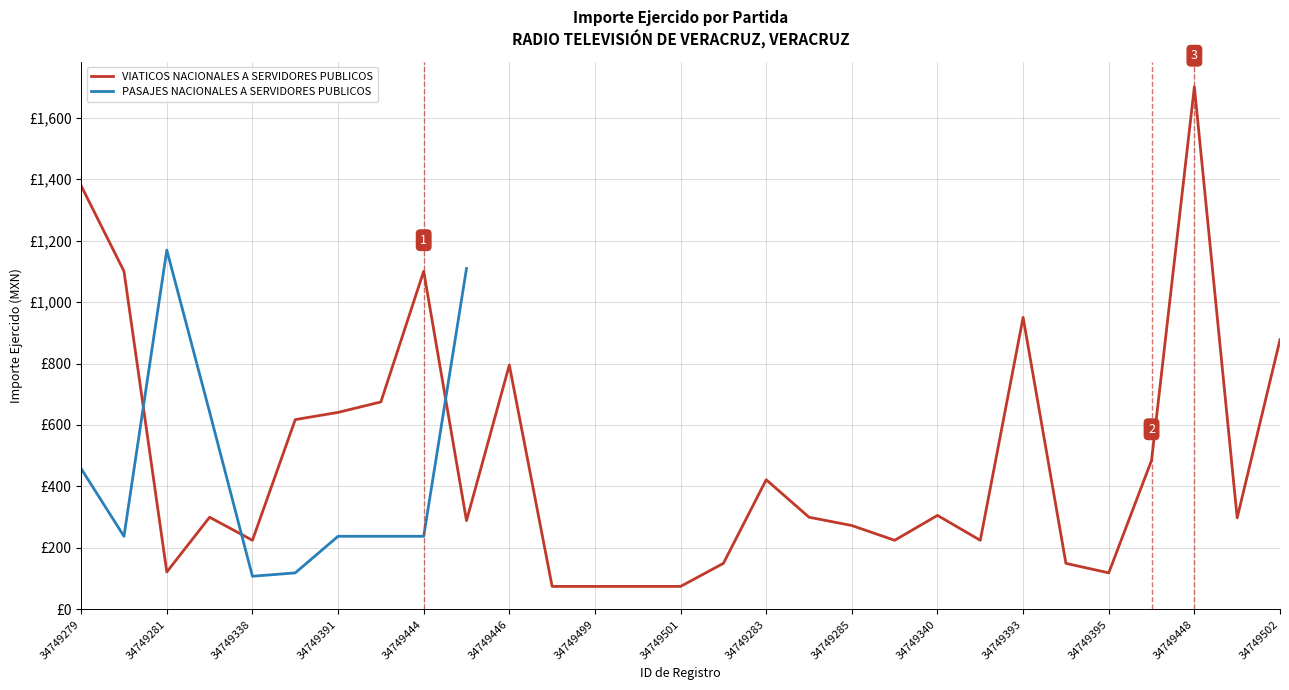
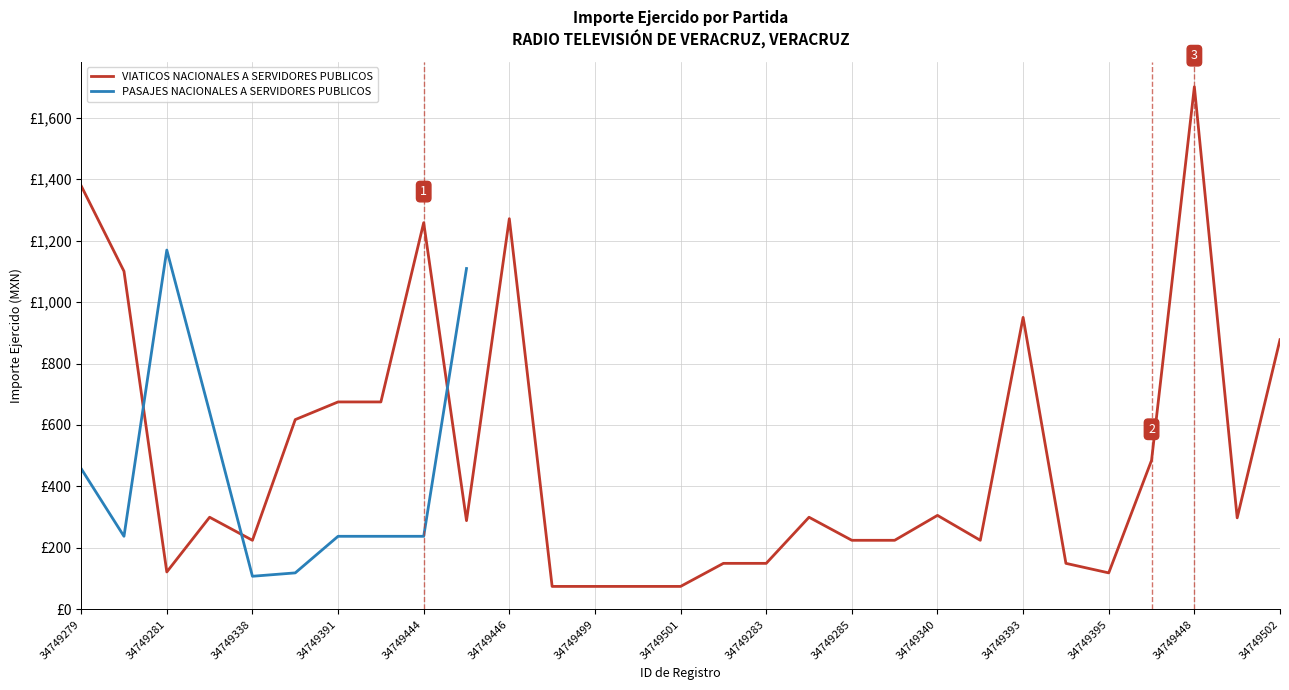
VIATICOS NACIONALES A SERVIDORES PUBLICOS, 34749391: £640 -> £680
VIATICOS NACIONALES A SERVIDORES PUBLICOS, 34749444: £1,100 -> £1,260
VIATICOS NACIONALES A SERVIDORES PUBLICOS, 34749446: £800 -> £1,270
VIATICOS NACIONALES A SERVIDORES PUBLICOS, 34749283: £420 -> £150
VIATICOS NACIONALES A SERVIDORES PUBLICOS, 34749285: £270 -> £230
